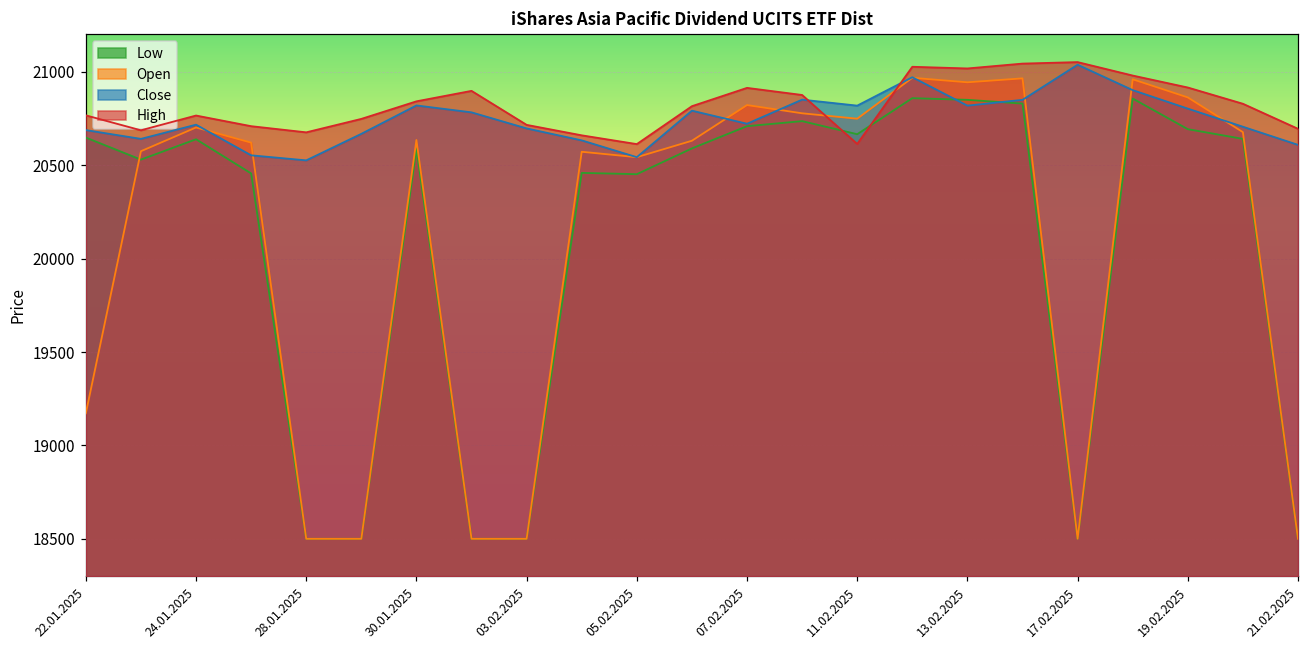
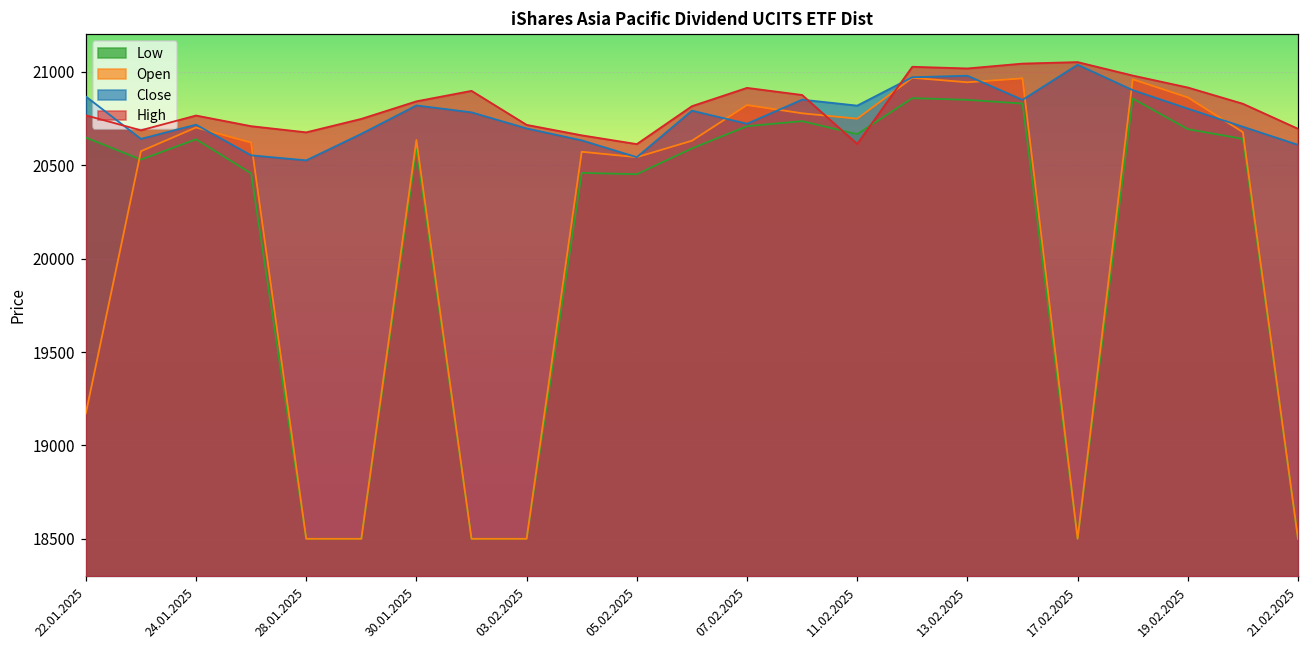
Close, 22.01.2025: 20690 -> 20870
Close, 13.02.2025: 20820 -> 20980
